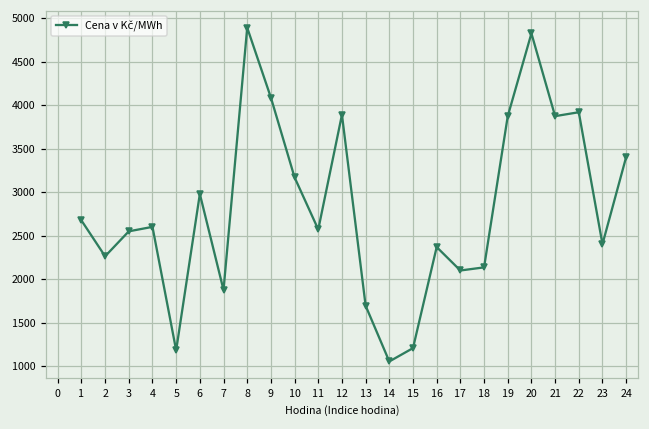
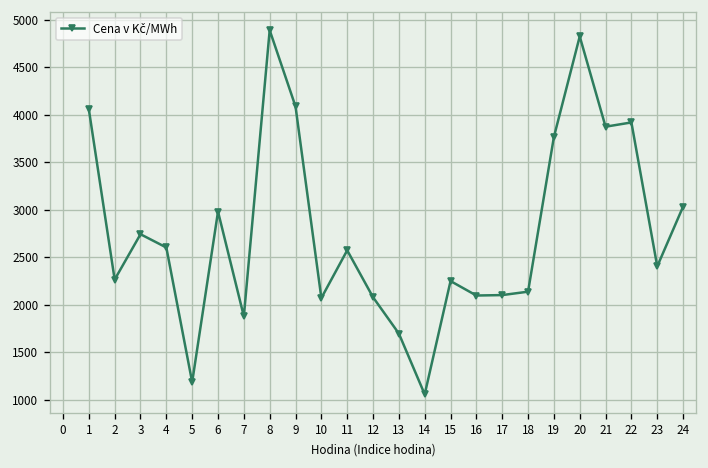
1: 2700 -> 4100
3: 2600 -> 2700
10: 3200 -> 2100
12: 3900 -> 2100
15: 1200 -> 2200
16: 2400 -> 2100
19: 3900 -> 3800
24: 3400 -> 3000
